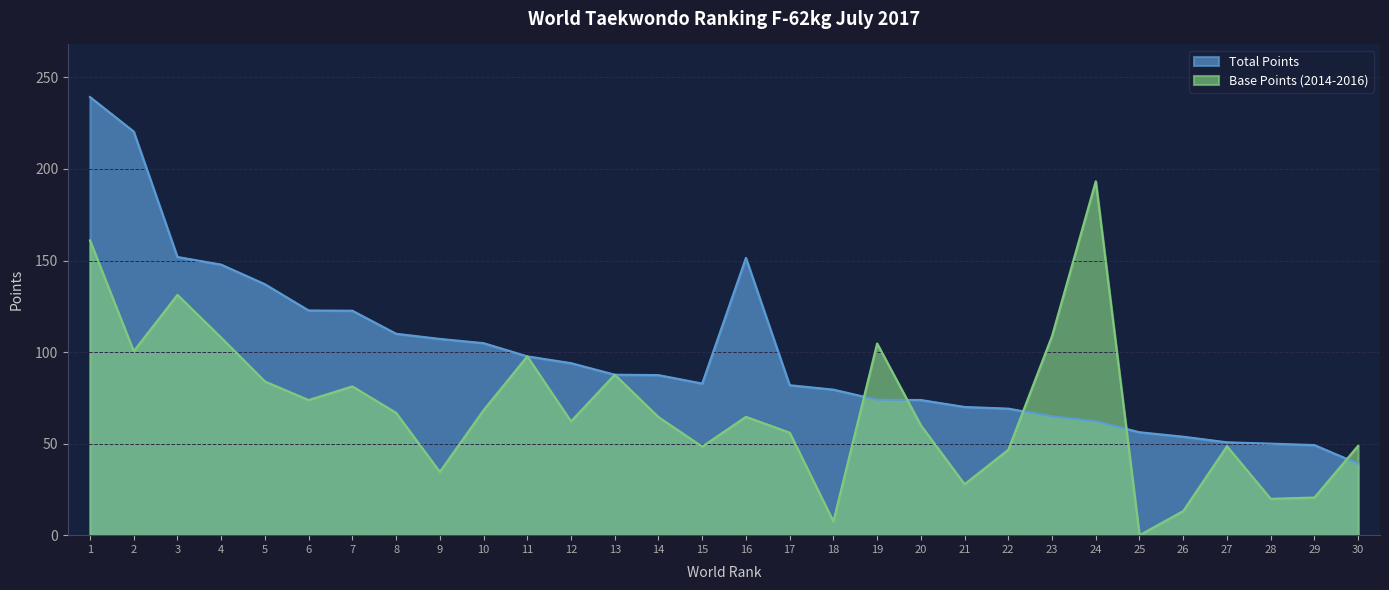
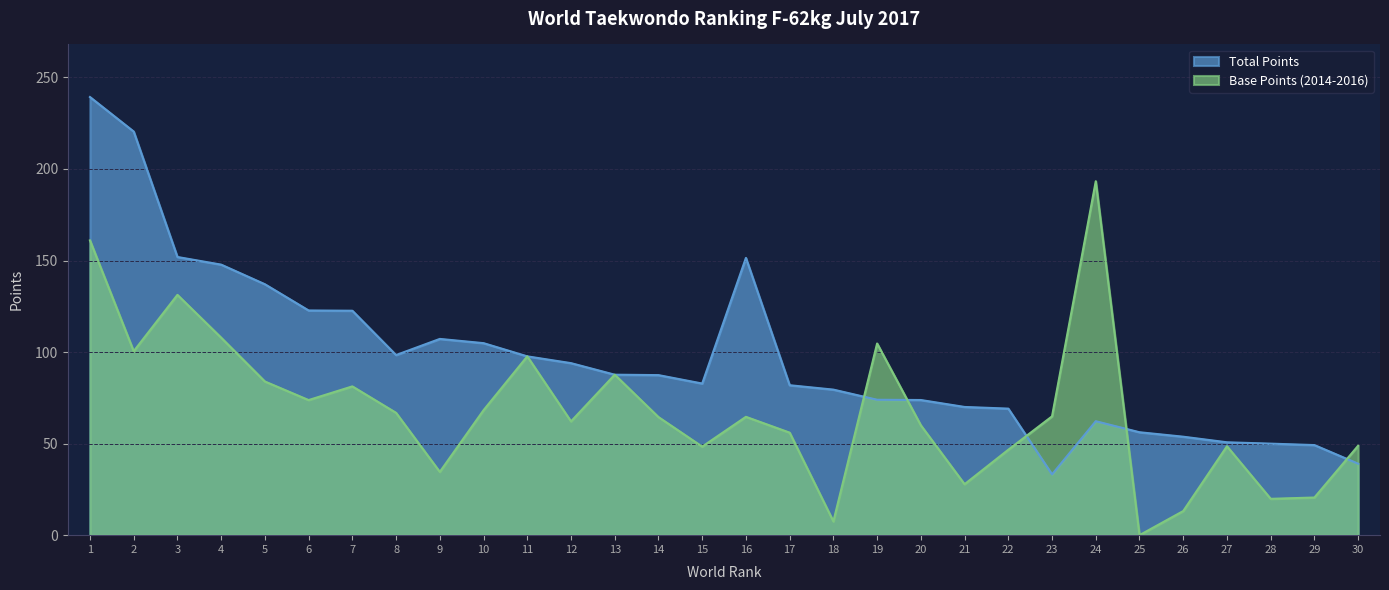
Total Points, 8: 110 -> 98
Total Points, 23: 65 -> 33
Base Points (2014-2016), 23: 109 -> 65
